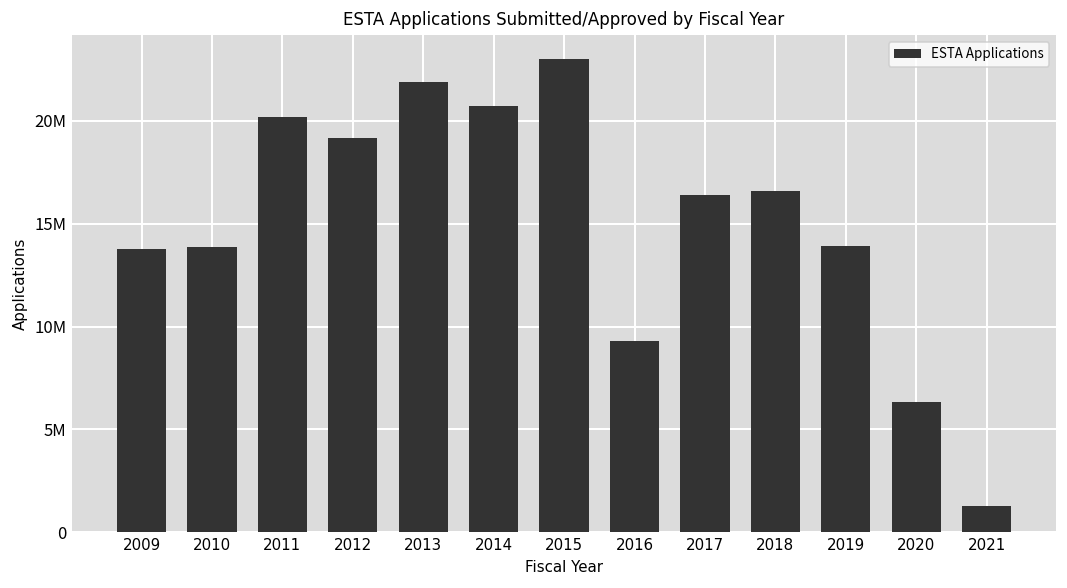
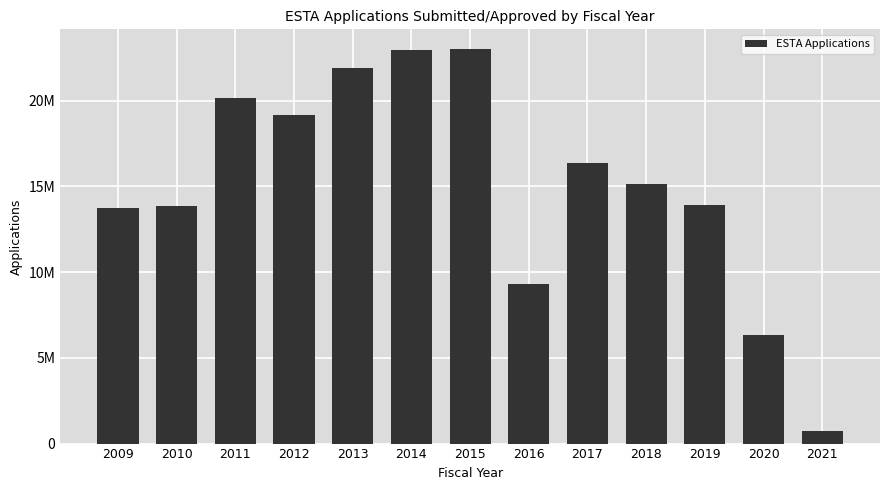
2014: 20700000 -> 23000000
2018: 16600000 -> 15100000
2021: 1300000 -> 700000
